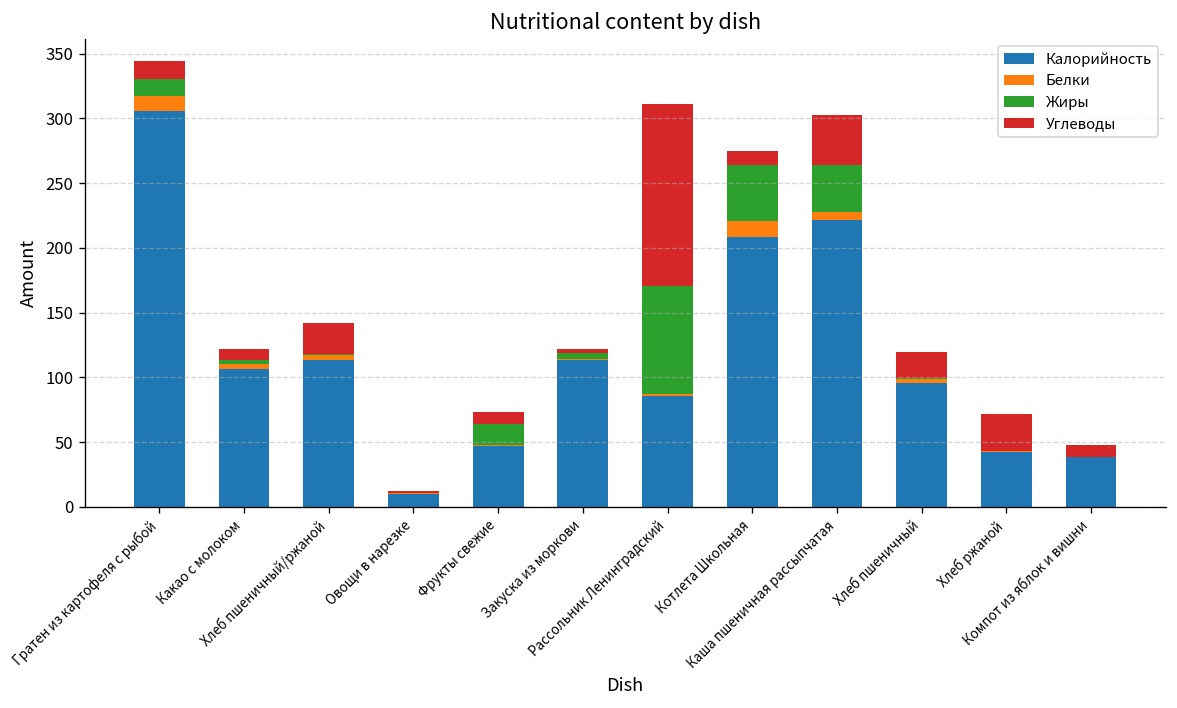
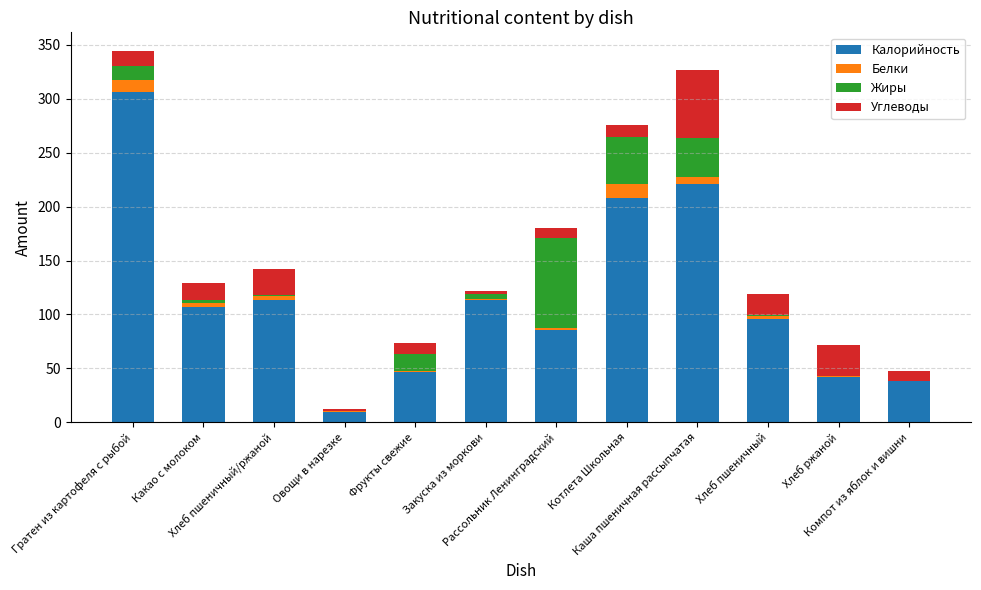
Углеводы, Какао с молоком: 8 -> 16
Углеводы, Рассольник Ленинградский: 140 -> 10
Углеводы, Каша пшеничная рассыпчатая: 39 -> 63
